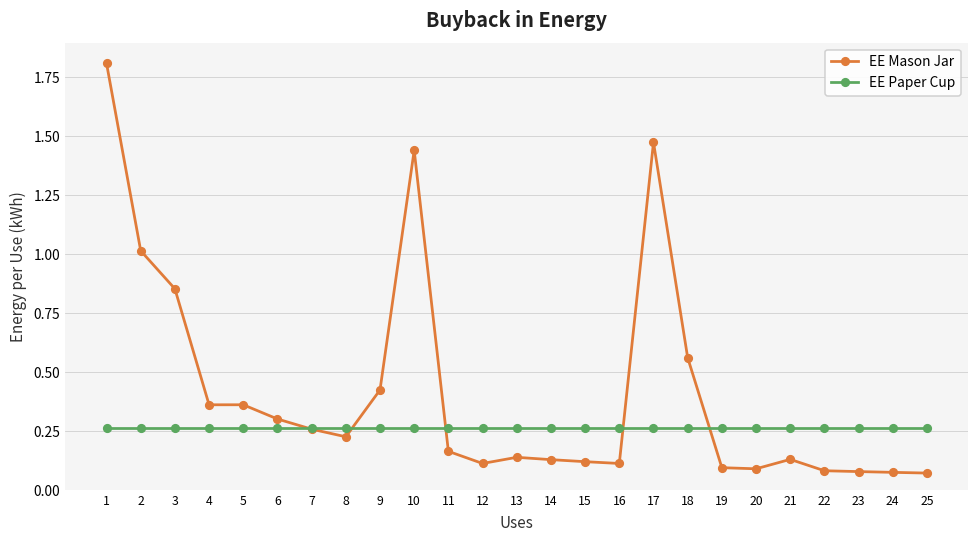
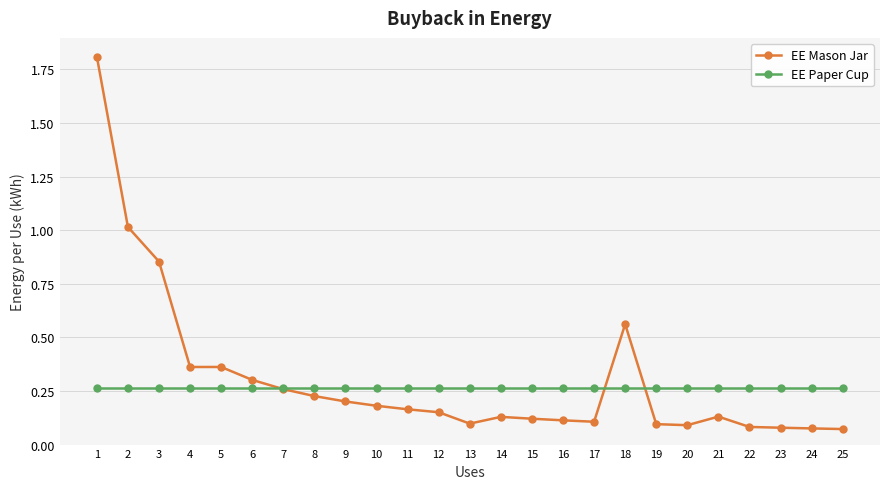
EE Mason Jar, 9: 0.42 -> 0.20
EE Mason Jar, 10: 1.44 -> 0.18
EE Mason Jar, 12: 0.11 -> 0.15
EE Mason Jar, 13: 0.14 -> 0.10
EE Mason Jar, 17: 1.47 -> 0.11
